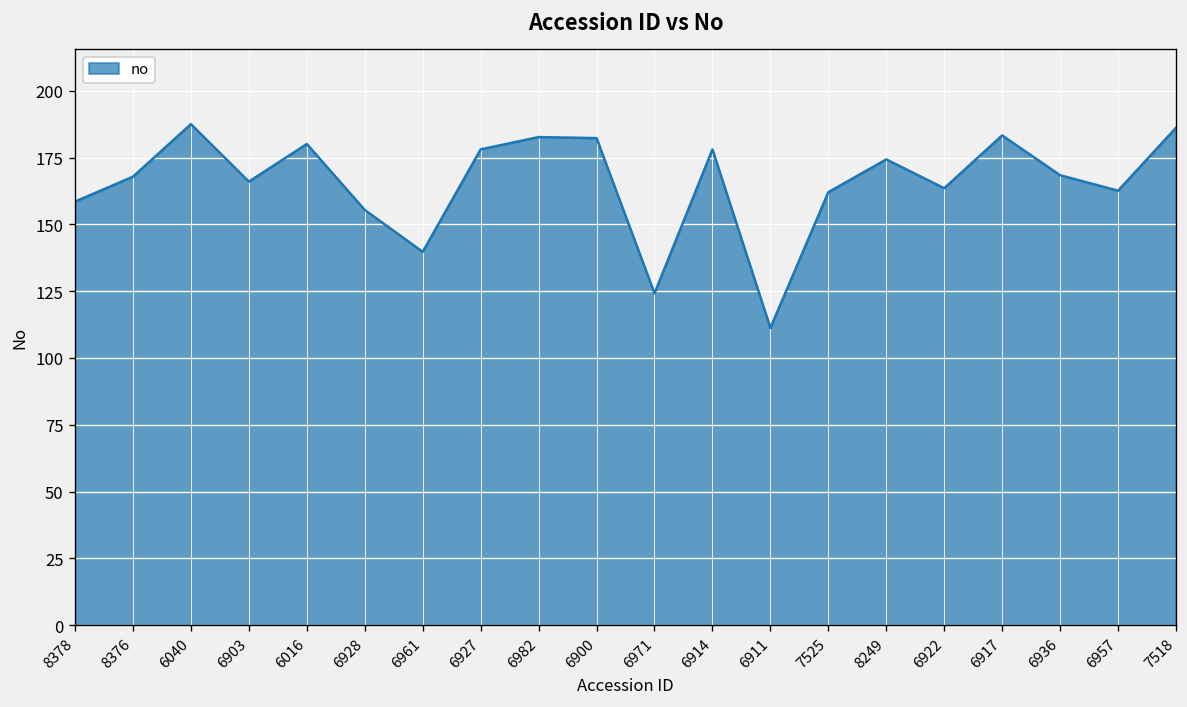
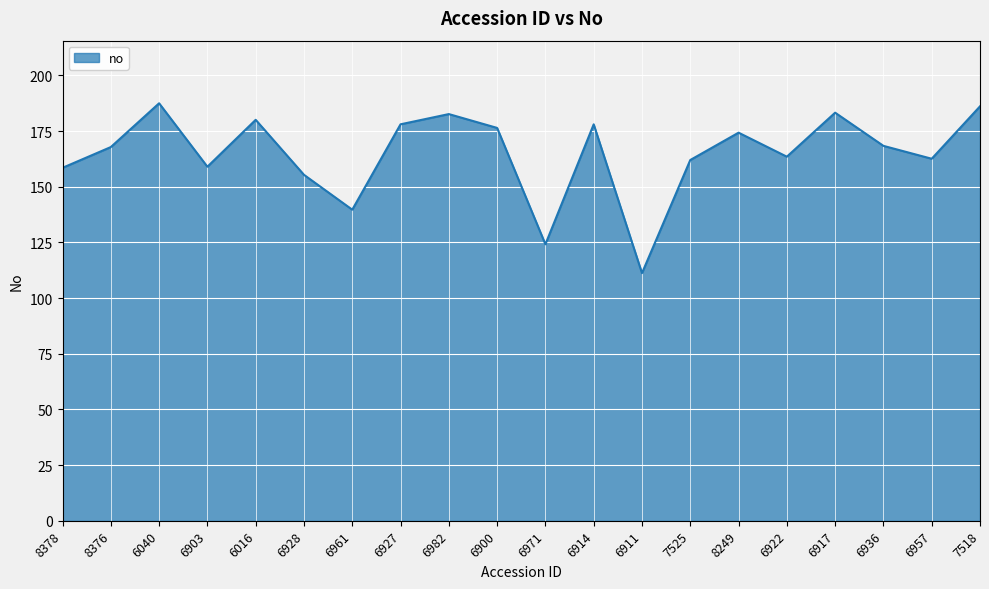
6903: 166 -> 159
6900: 182 -> 176
